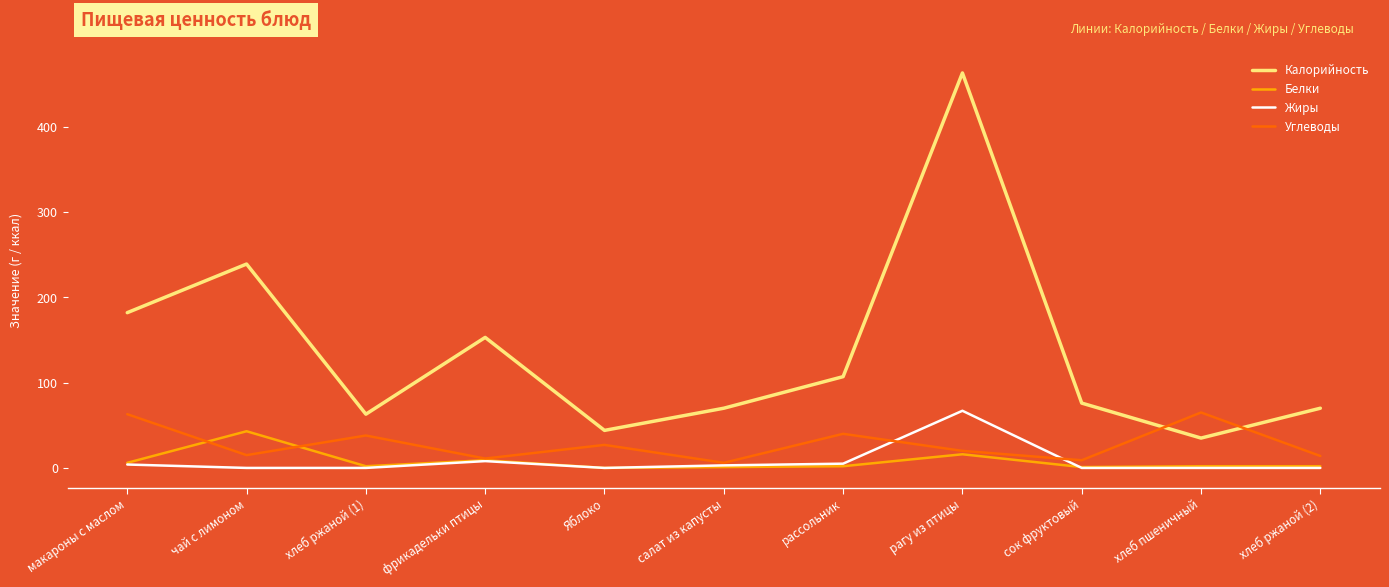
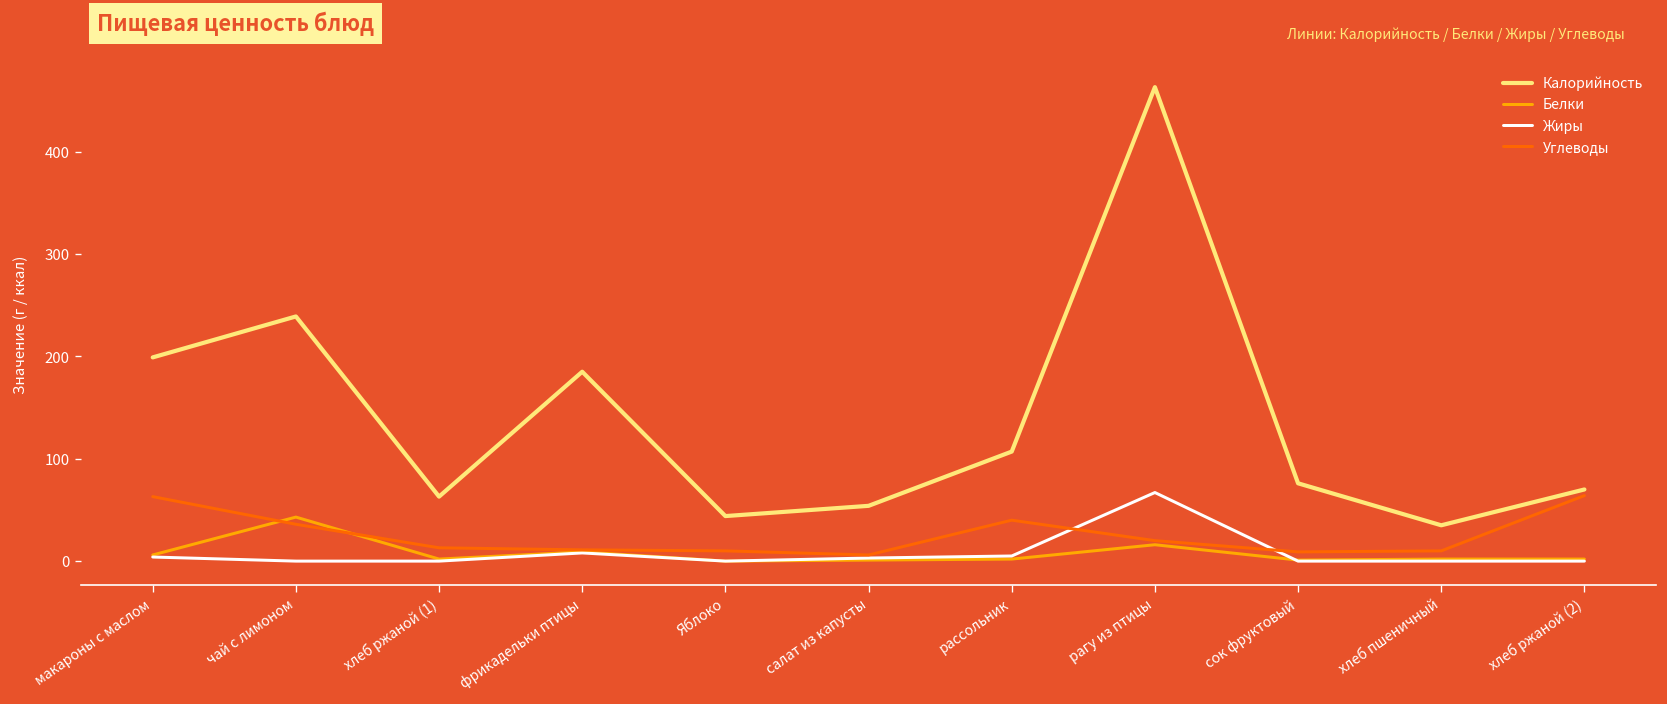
Калорийность, макароны с маслом: 180 -> 200
Углеводы, чай с лимоном: 20 -> 40
Углеводы, хлеб ржаной (1): 40 -> 10
Калорийность, фрикадельки птицы: 150 -> 190
Углеводы, Яблоко: 30 -> 10
Калорийность, салат из капусты: 70 -> 50
Углеводы, хлеб пшеничный: 70 -> 10
Углеводы, хлеб ржаной (2): 10 -> 60
